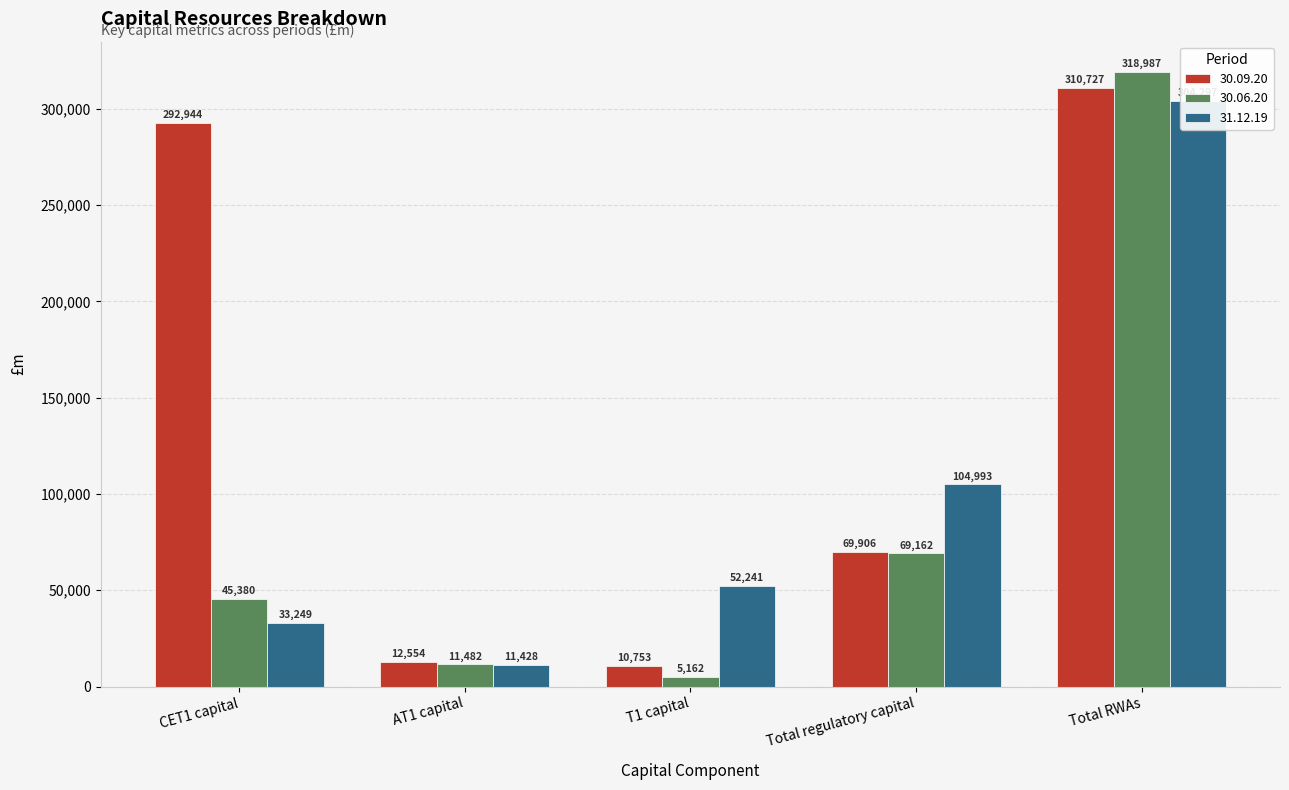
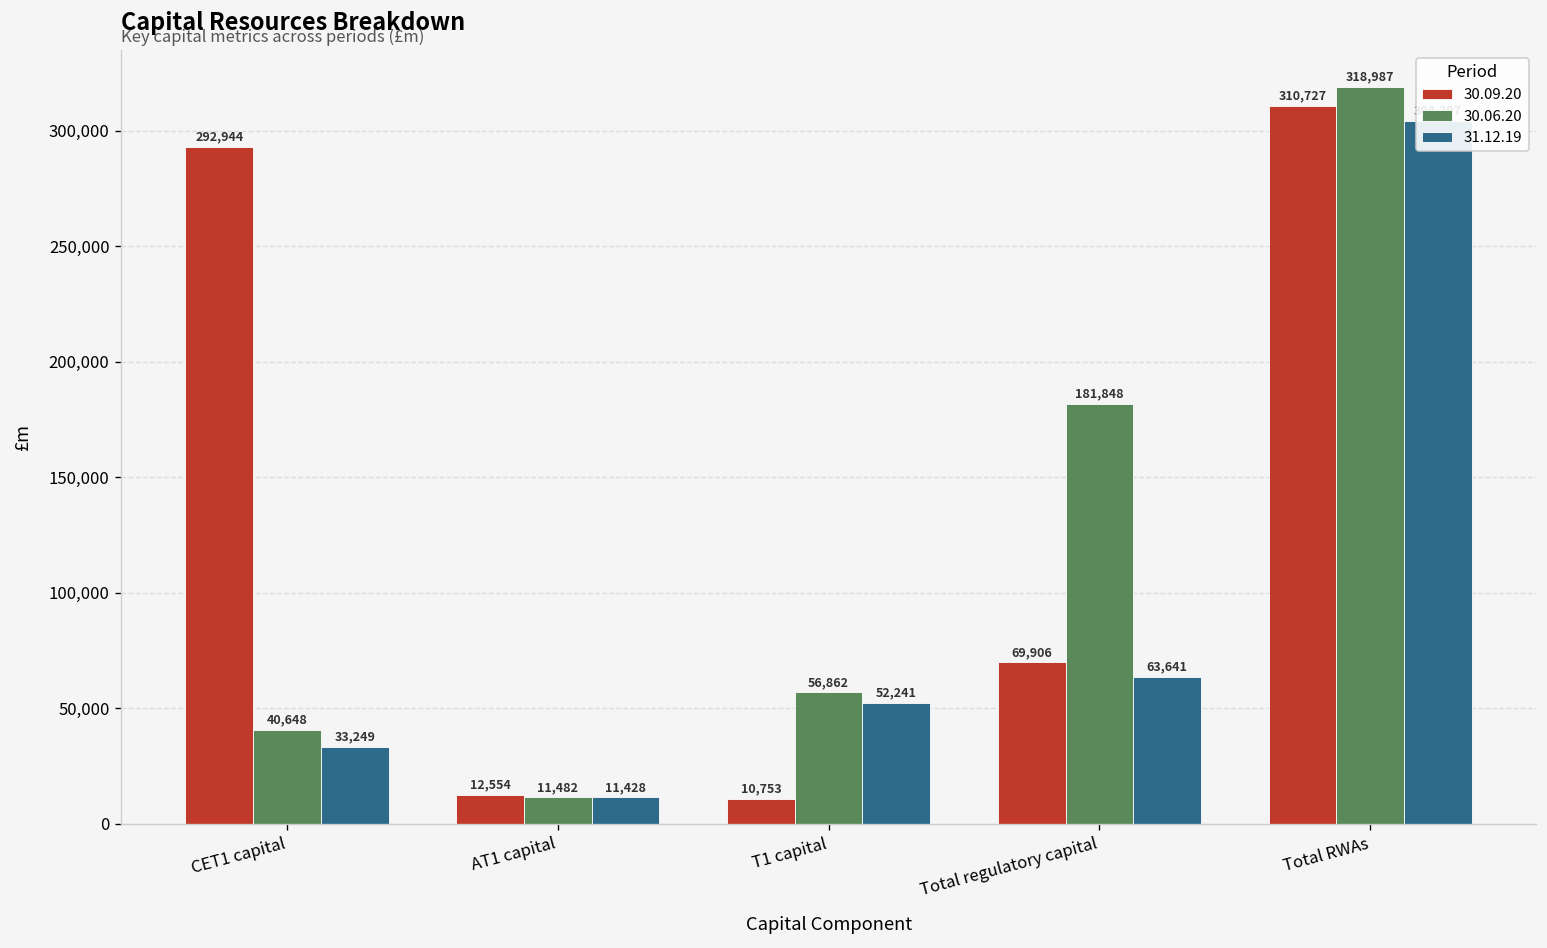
30.06.20, CET1 capital: 45,380 -> 40,648
30.06.20, T1 capital: 5,162 -> 56,862
30.06.20, Total regulatory capital: 69,162 -> 181,848
31.12.19, Total regulatory capital: 104,993 -> 63,641
